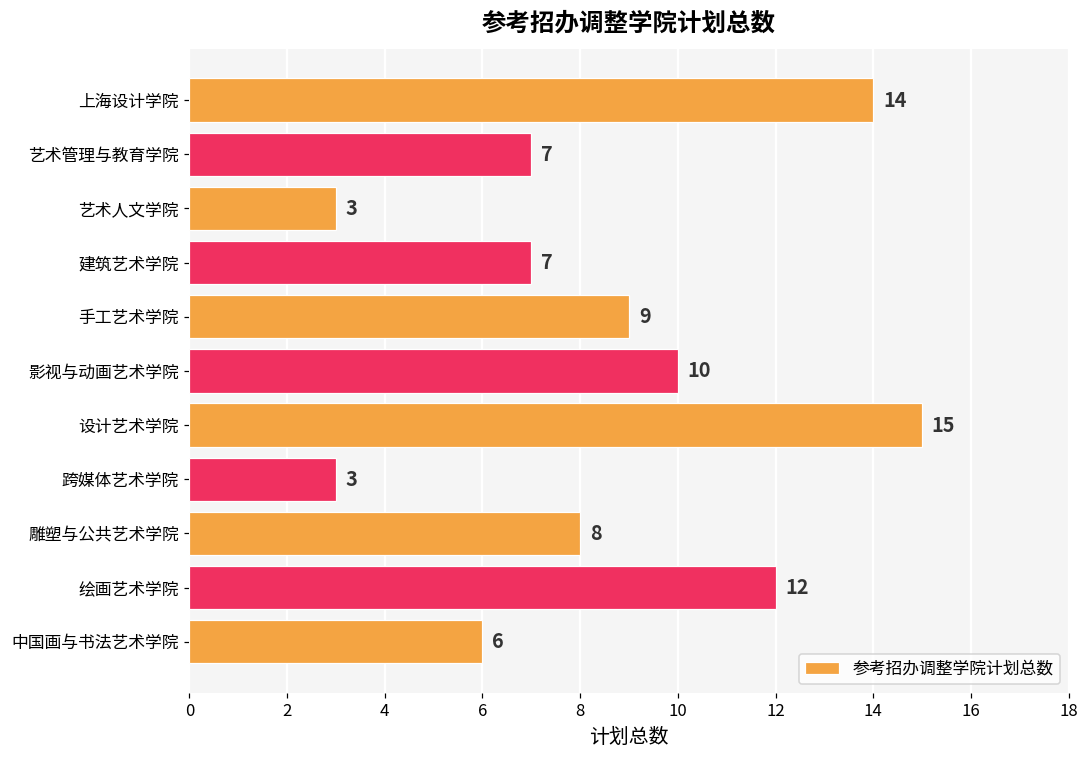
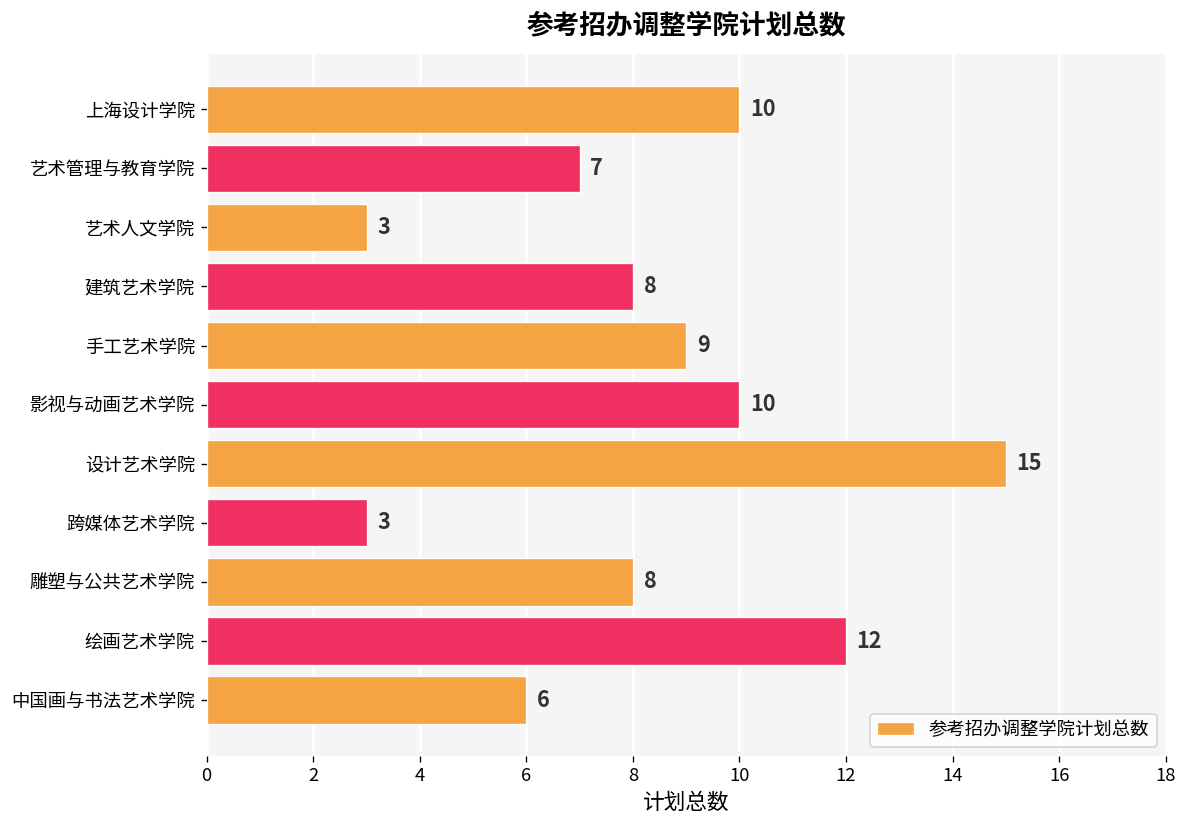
上海设计学院: 14 -> 10
建筑艺术学院: 7 -> 8
